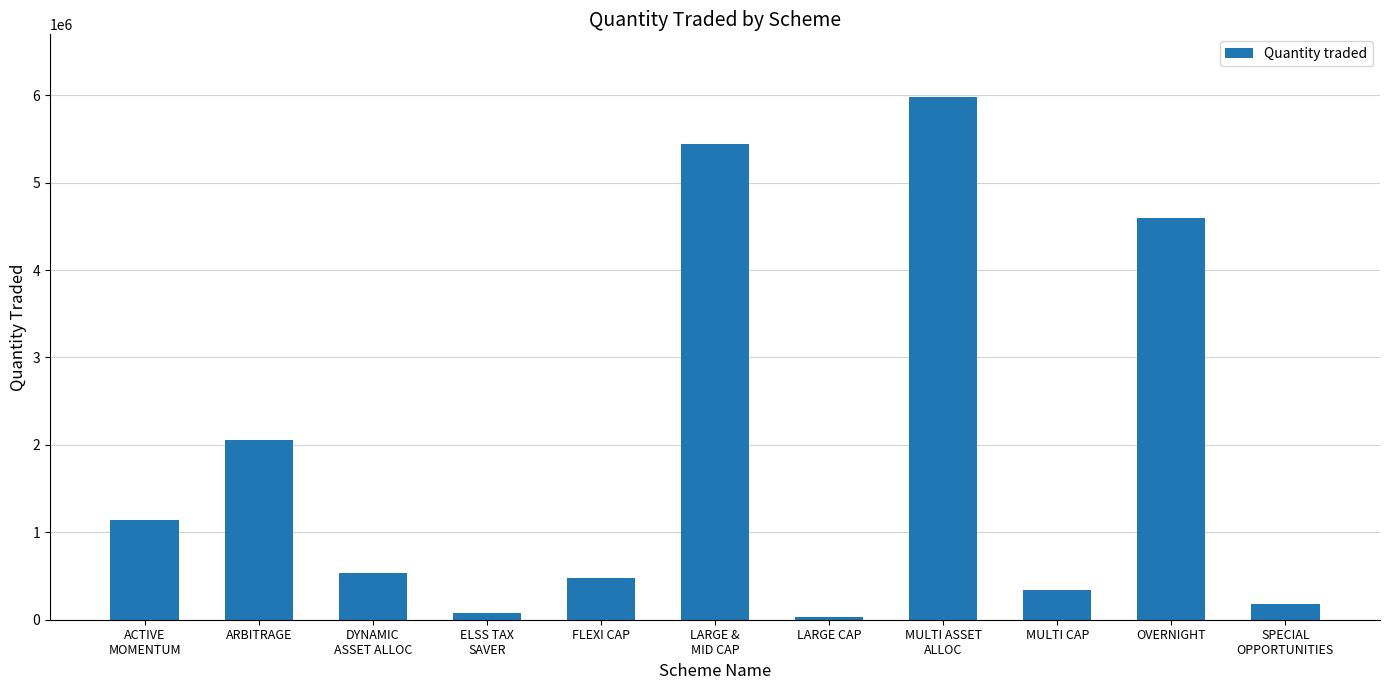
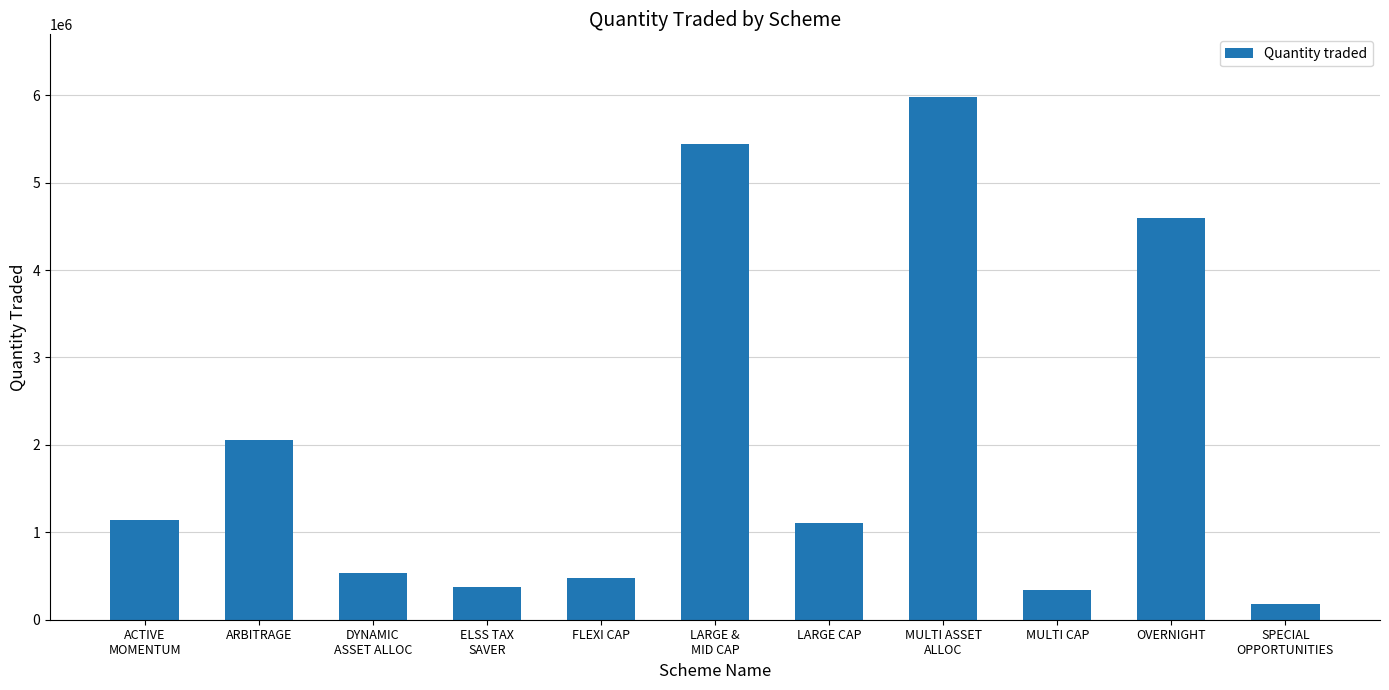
ELSS TAX SAVER: 100000 -> 400000
LARGE CAP: 0 -> 1100000
